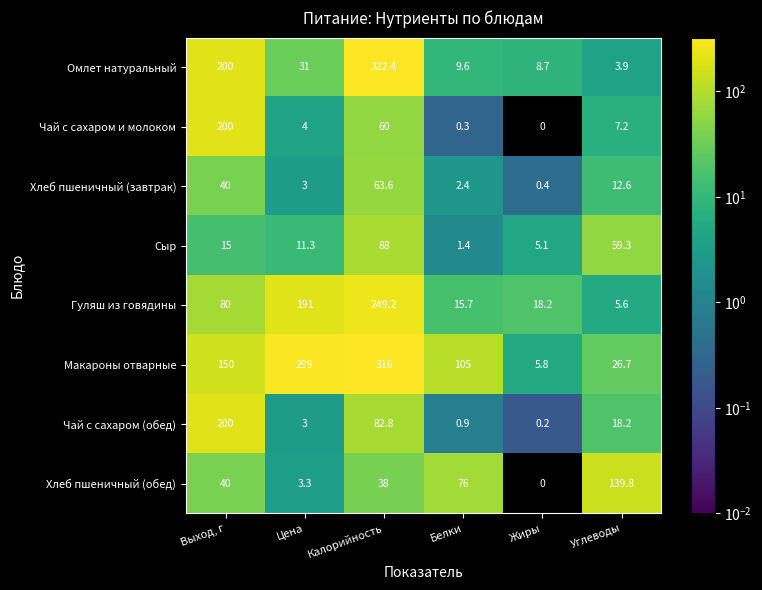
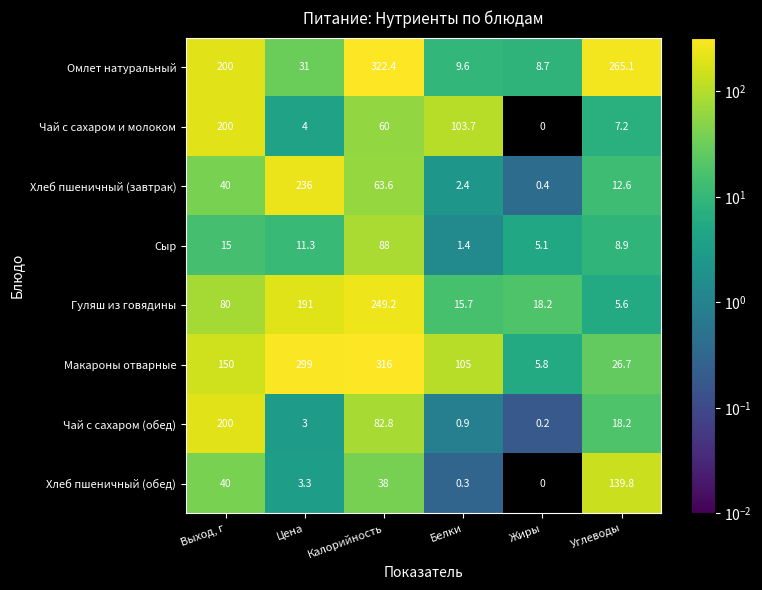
Омлет натуральный, Углеводы: 3.9 -> 265.1
Чай с сахаром и молоком, Белки: 0.3 -> 103.7
Хлеб пшеничный (завтрак), Цена: 3 -> 236
Сыр, Углеводы: 59.3 -> 8.9
Хлеб пшеничный (обед), Белки: 76 -> 0.3
